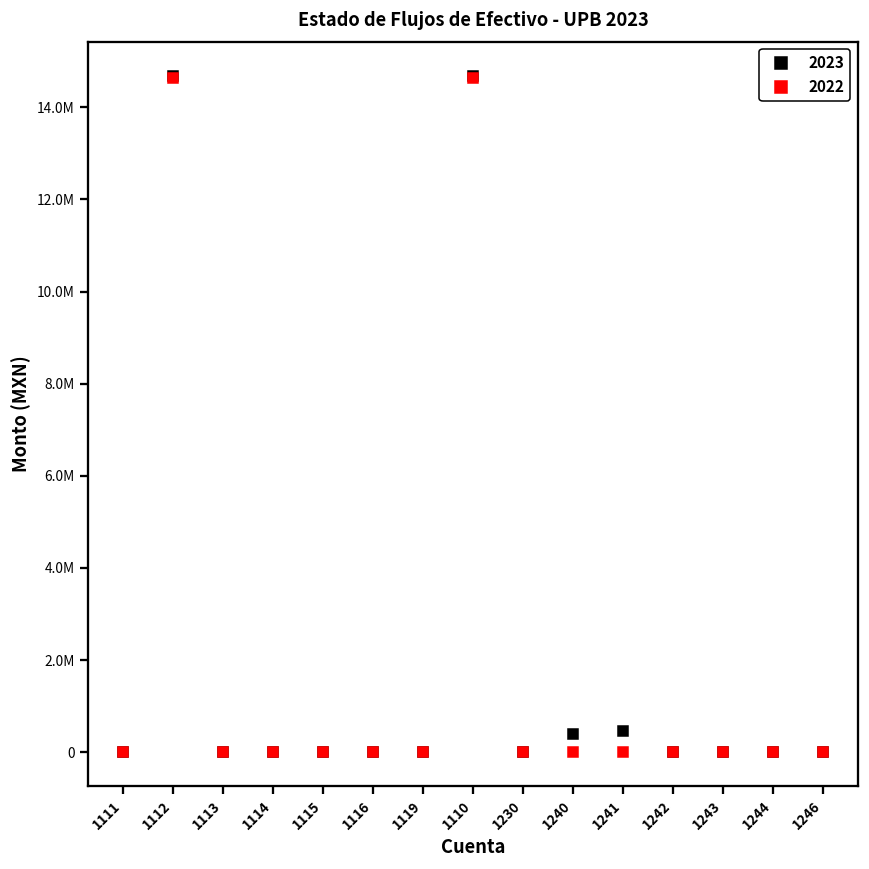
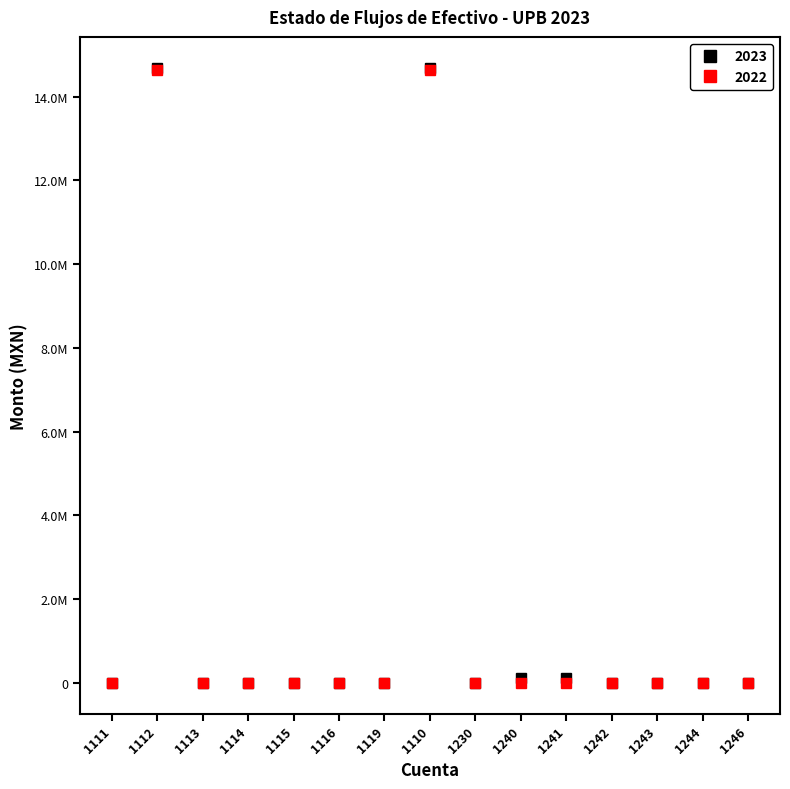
2023, 1240: 400000 -> 100000
2023, 1241: 400000 -> 100000
